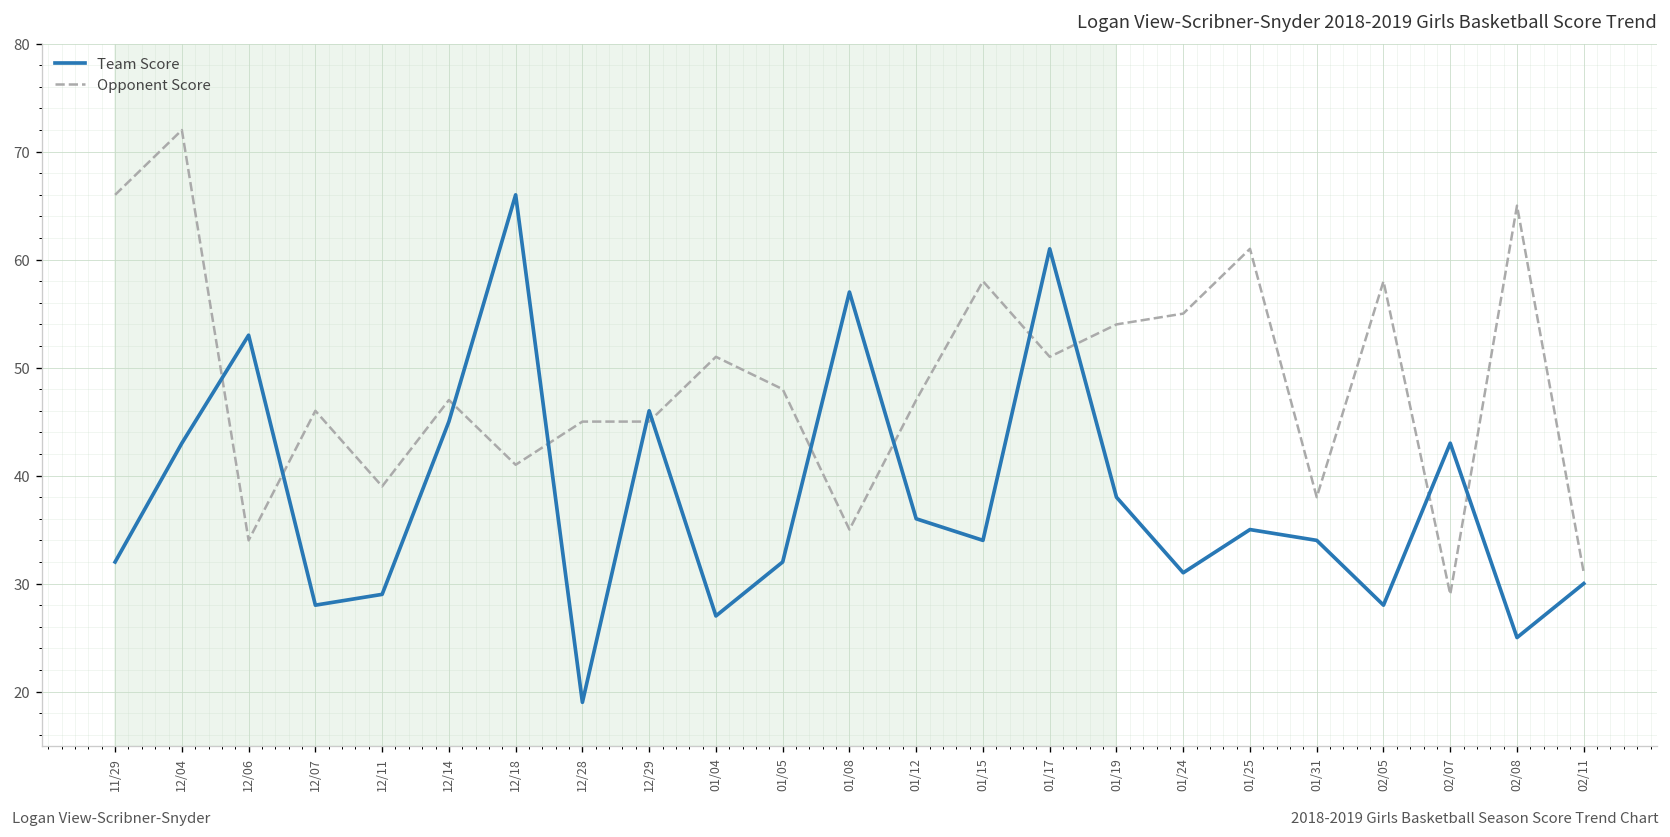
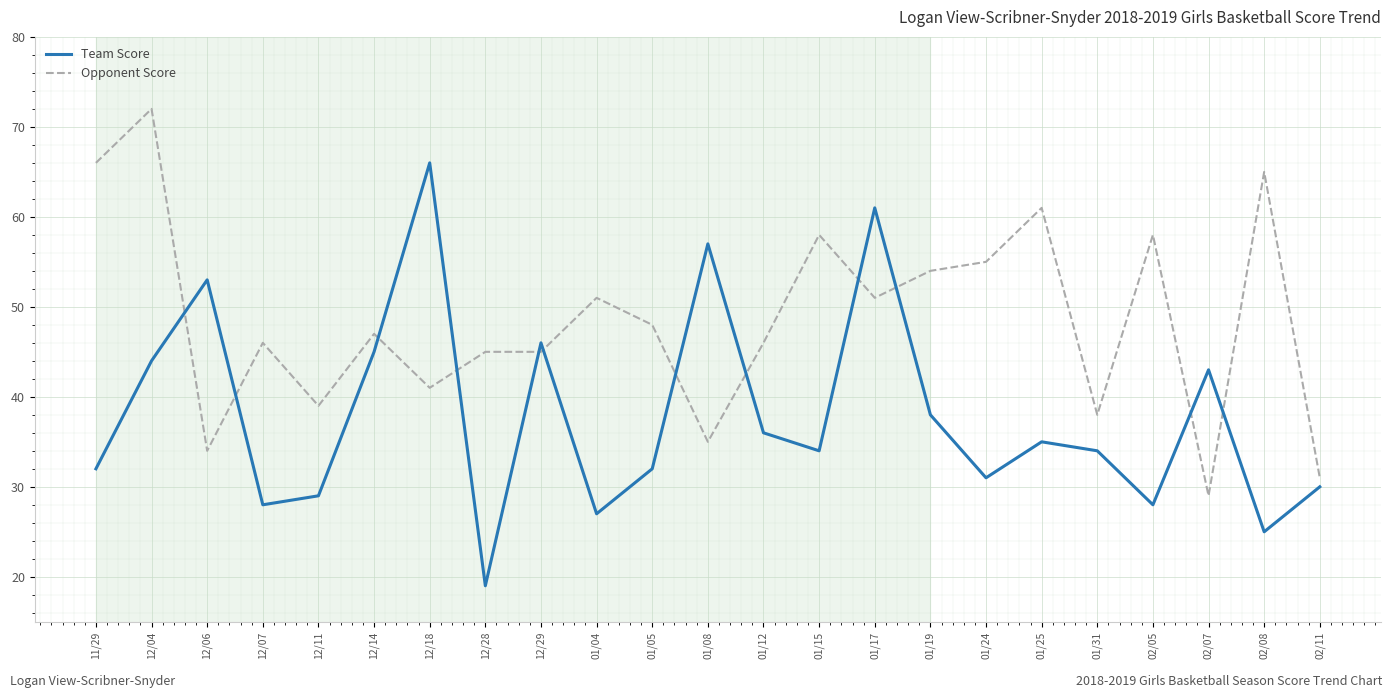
Team Score, 12/04: 43 -> 44
Opponent Score, 01/12: 47 -> 46
